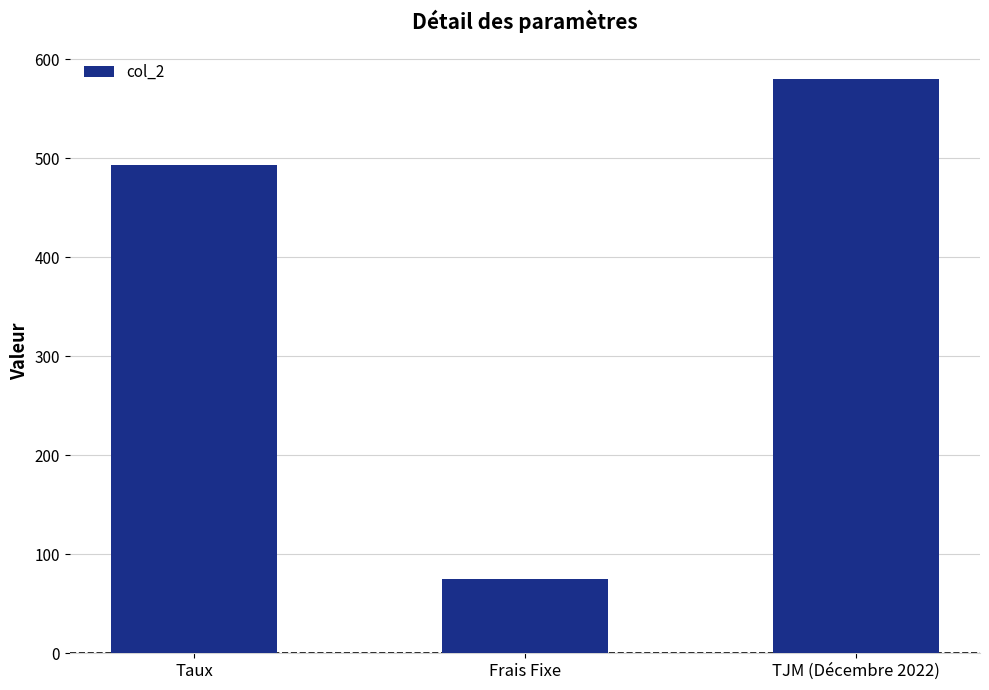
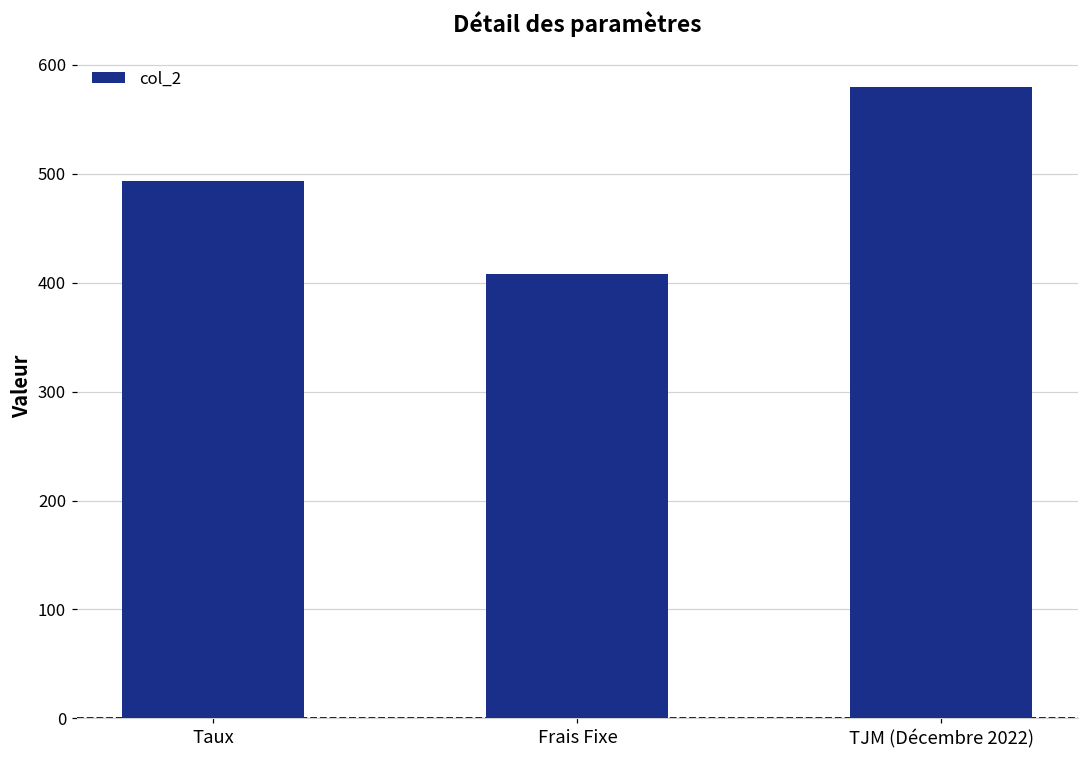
Frais Fixe: 80 -> 410
